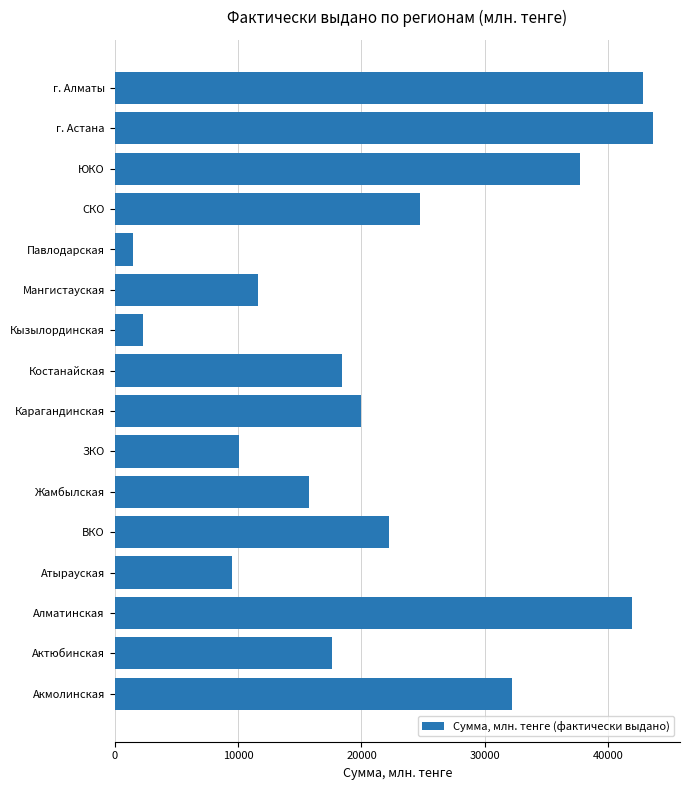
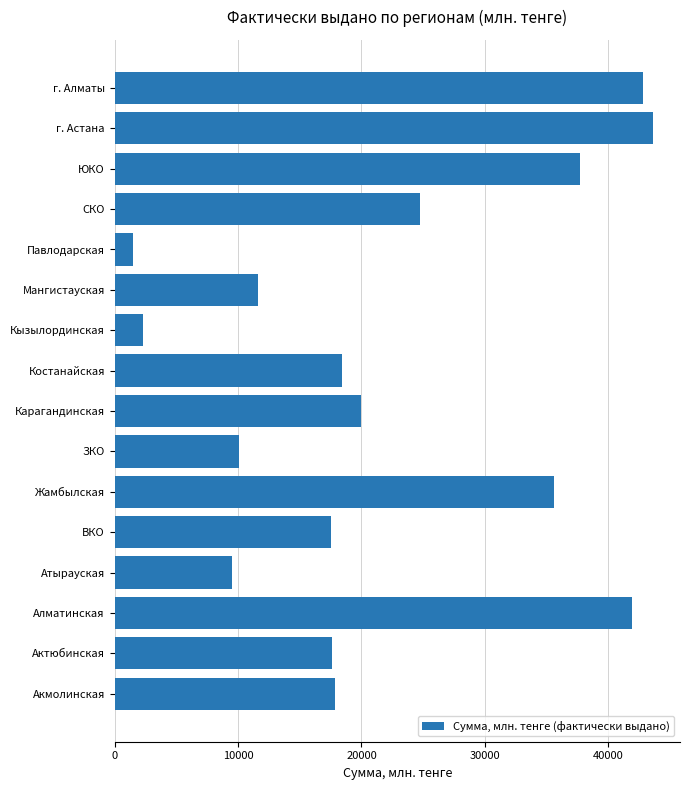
Жамбылская: 15700 -> 35600
ВКО: 22200 -> 17500
Акмолинская: 32200 -> 17900
